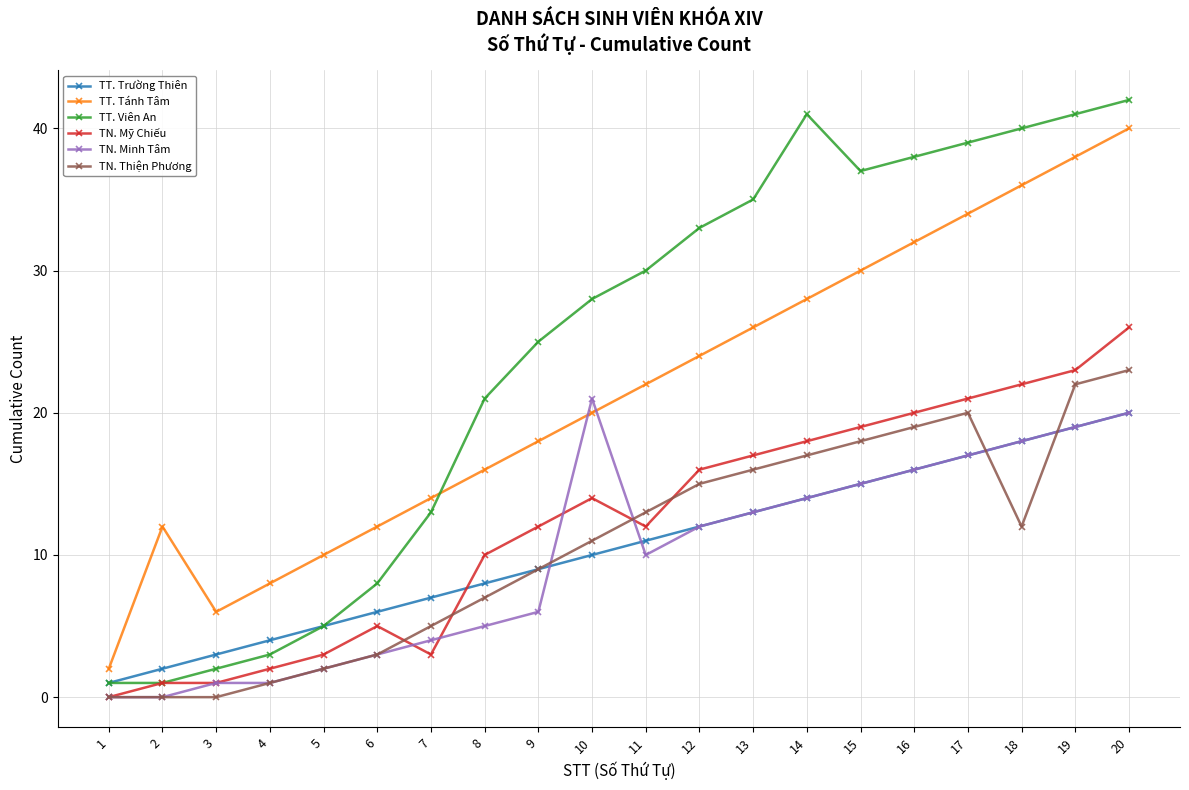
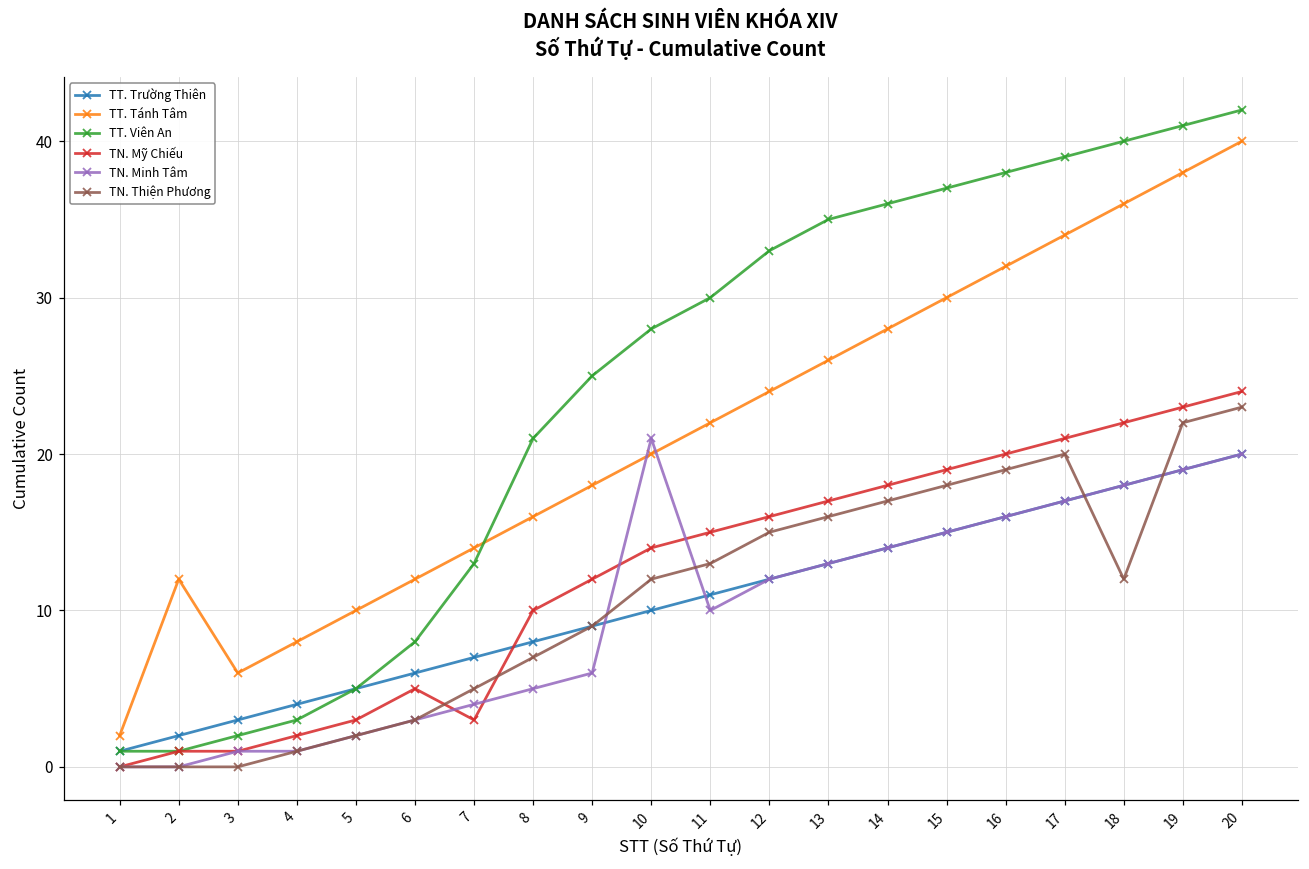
TN. Thiện Phương, 10: 11 -> 12
TN. Mỹ Chiếu, 11: 12 -> 15
TT. Viên An, 14: 41 -> 36
TN. Mỹ Chiếu, 20: 26 -> 24
